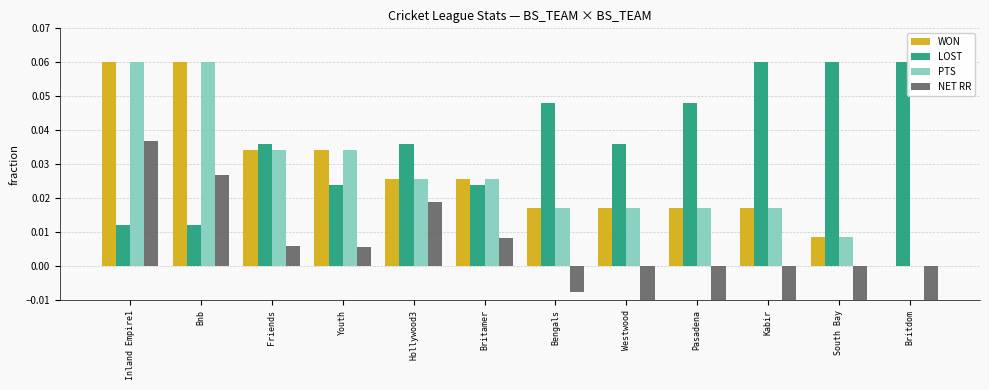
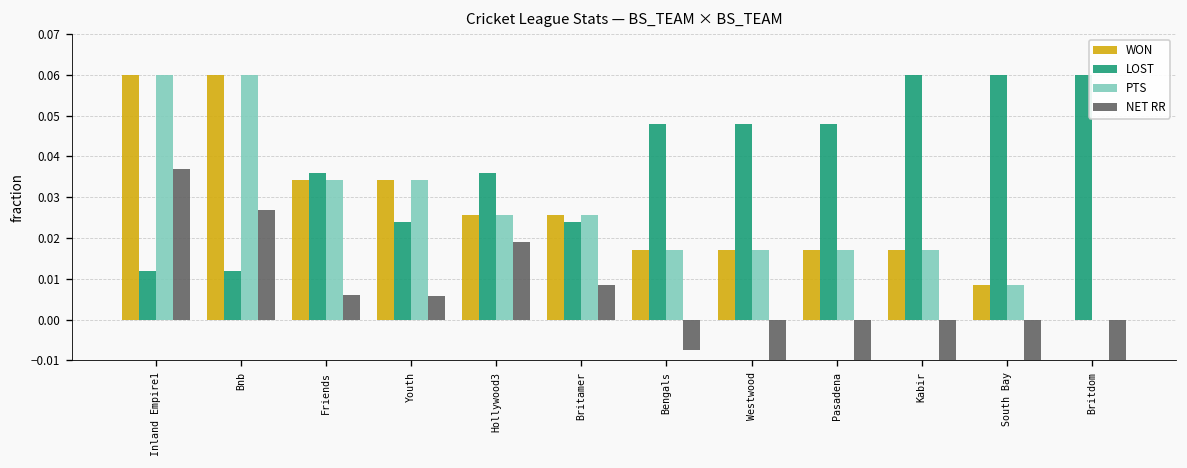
LOST, Westwood: 0.036 -> 0.048
